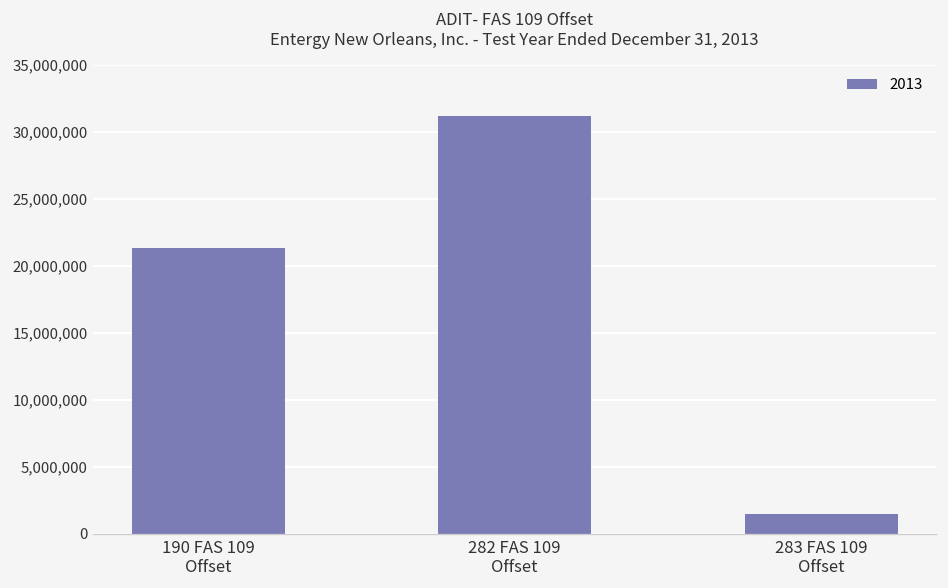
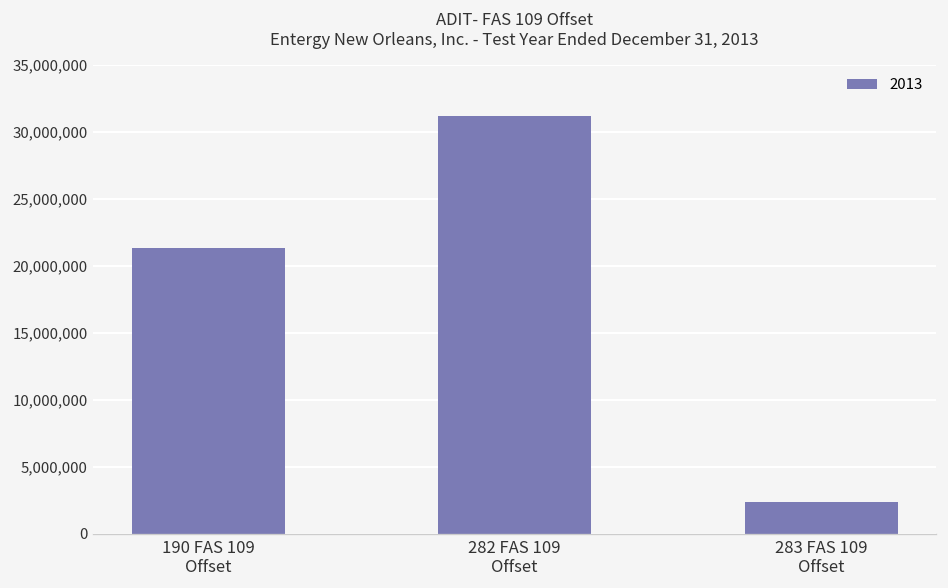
283 FAS 109 Offset: 1,500,000 -> 2,400,000
